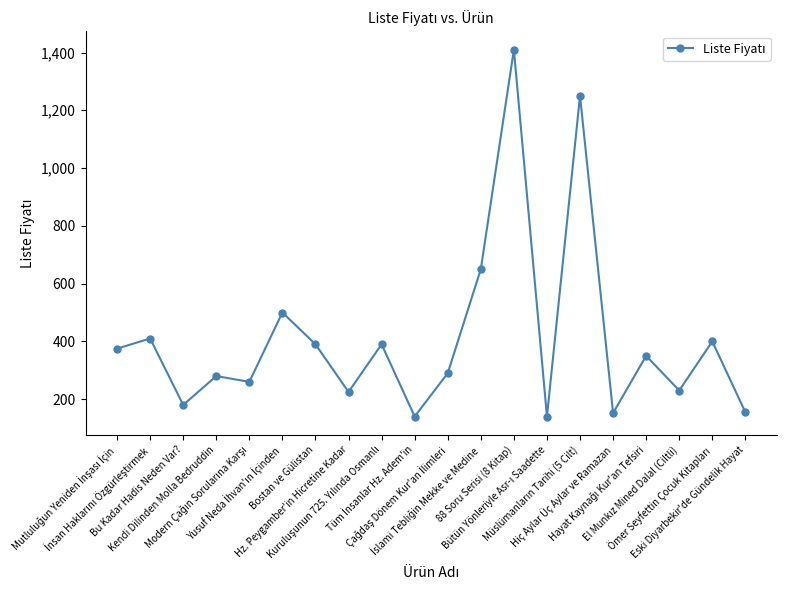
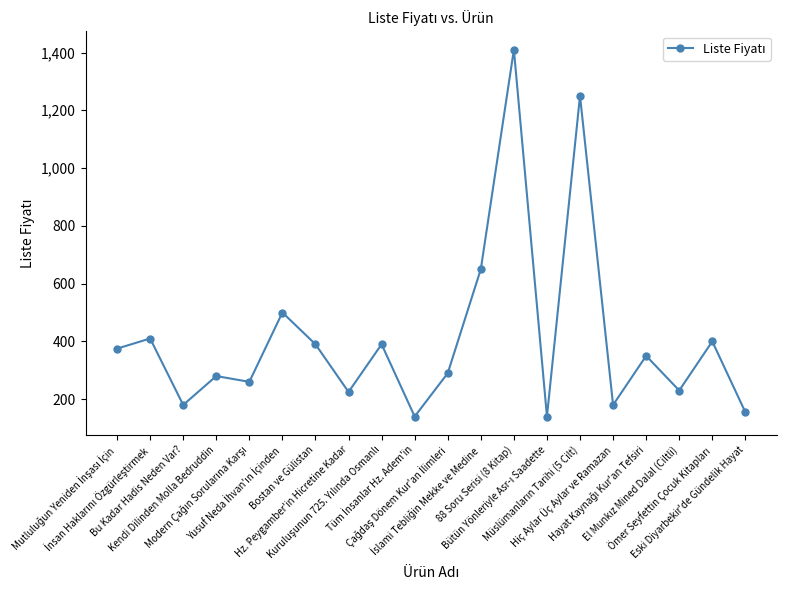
Hiç Aylar Üç Aylar ve Ramazan: 150 -> 180
